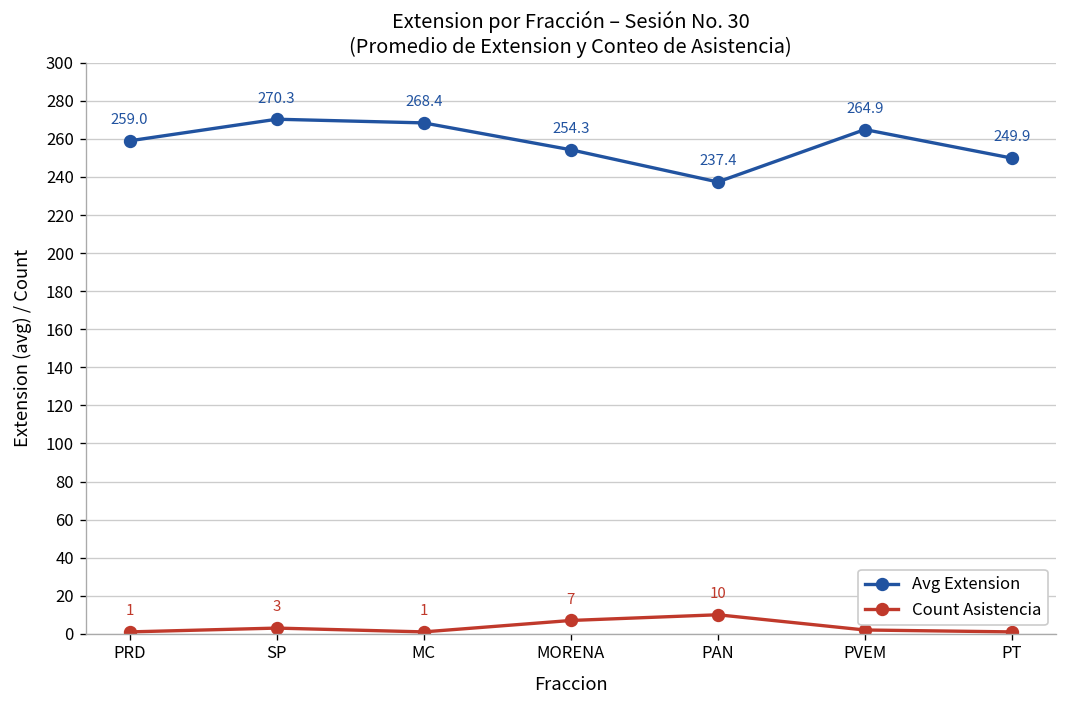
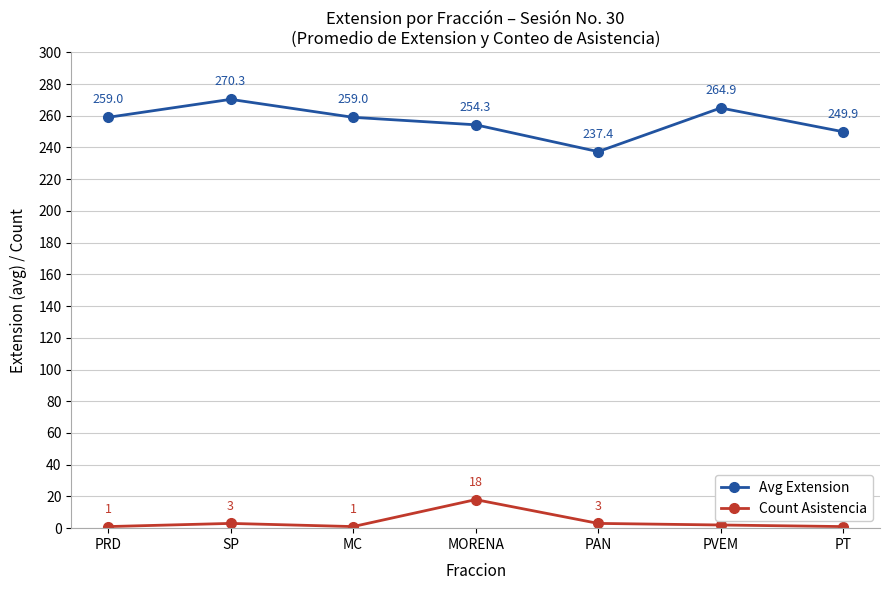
Avg Extension, MC: 268.4 -> 259.0
Count Asistencia, MORENA: 7 -> 18
Count Asistencia, PAN: 10 -> 3
